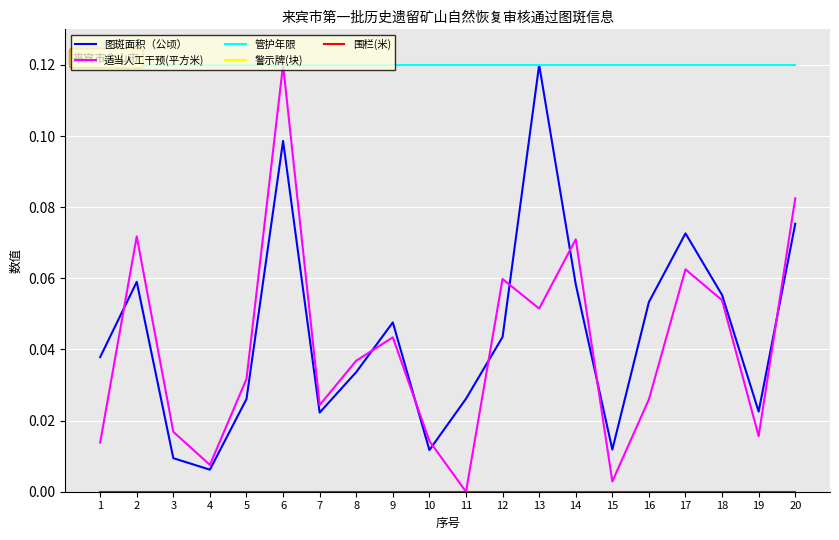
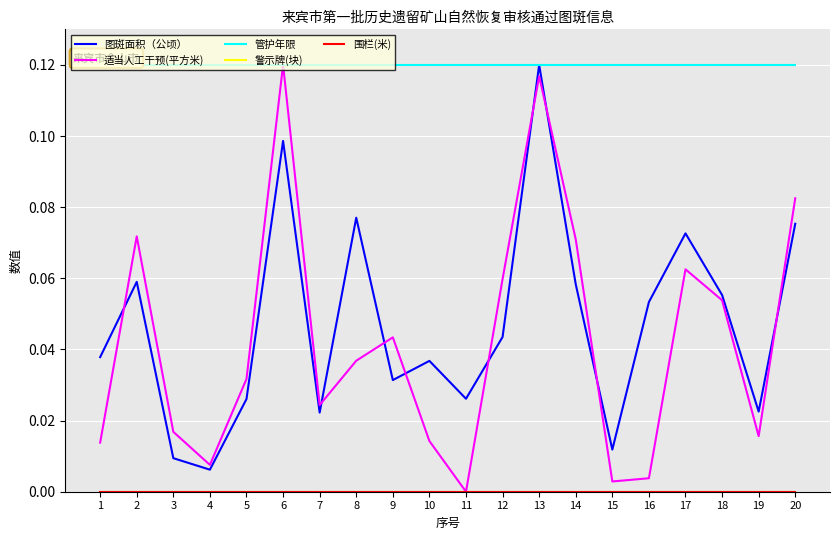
图斑面积（公顷）, 8: 0.034 -> 0.077
图斑面积（公顷）, 9: 0.048 -> 0.031
图斑面积（公顷）, 10: 0.012 -> 0.037
适当人工干预(平方米), 13: 0.051 -> 0.117
适当人工干预(平方米), 16: 0.026 -> 0.004
